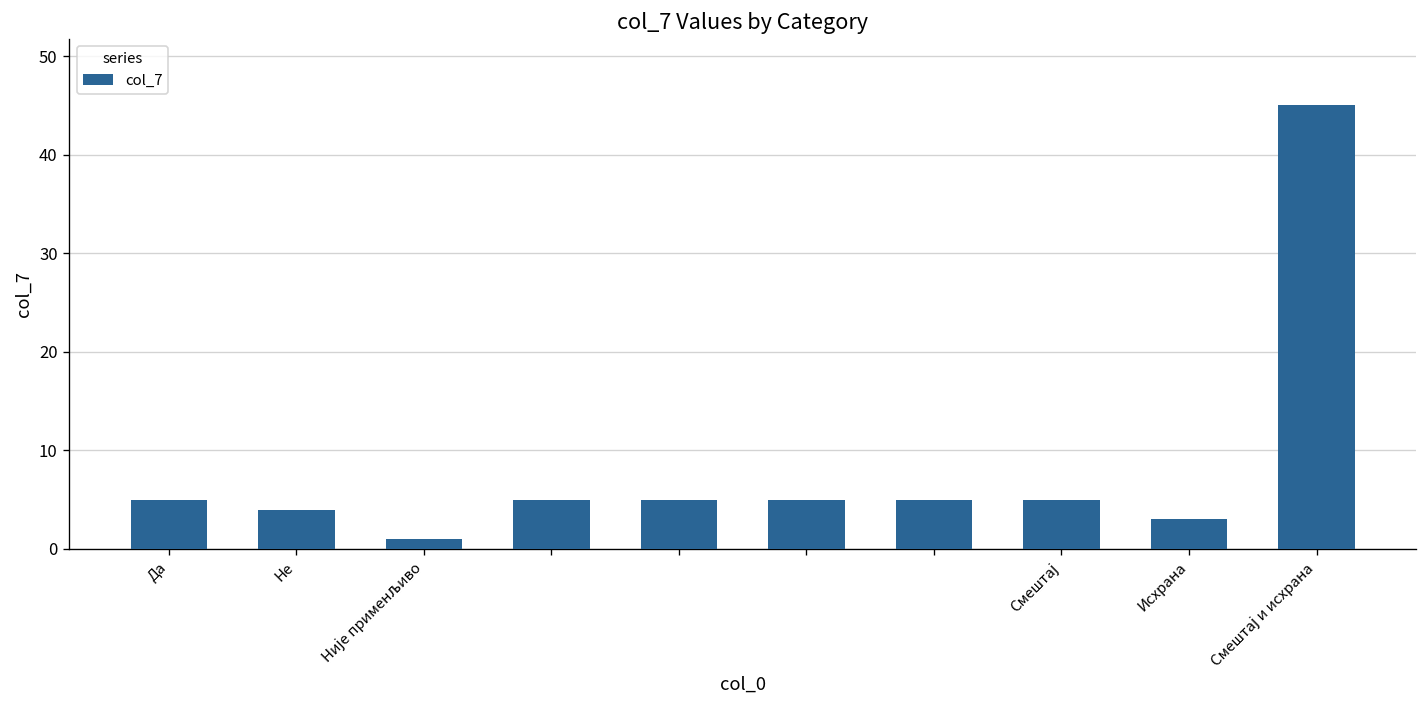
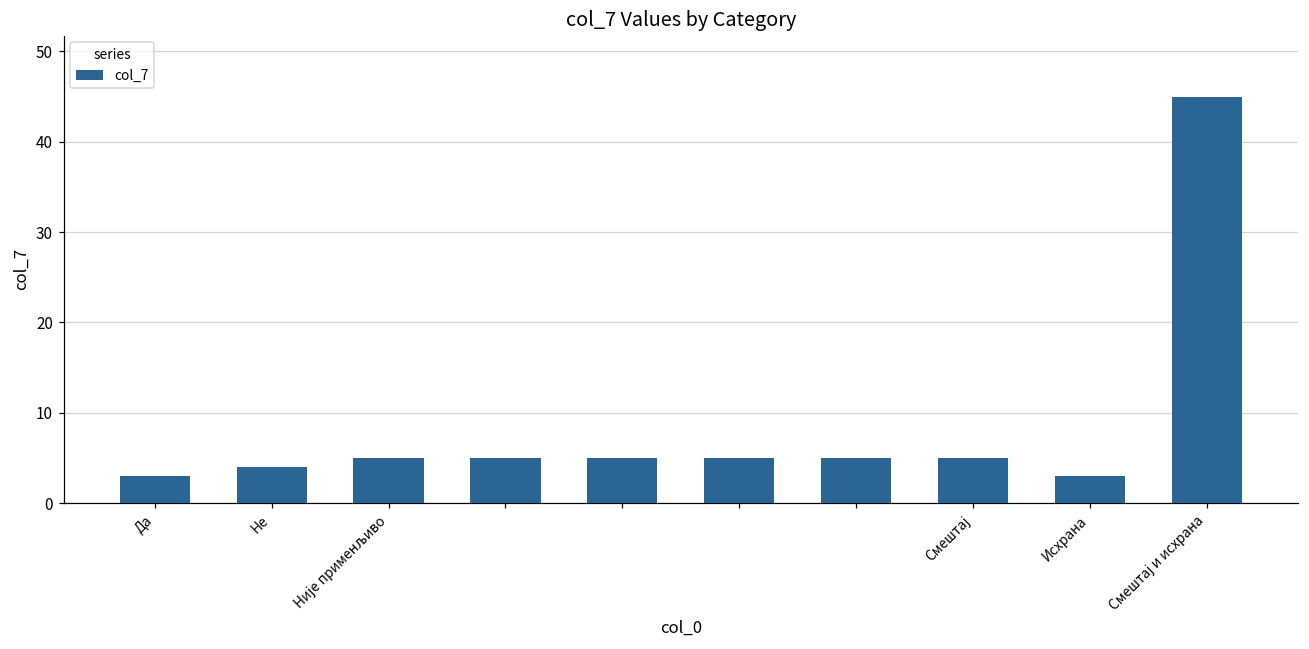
Да: 5 -> 3
Није применљиво: 1 -> 5
